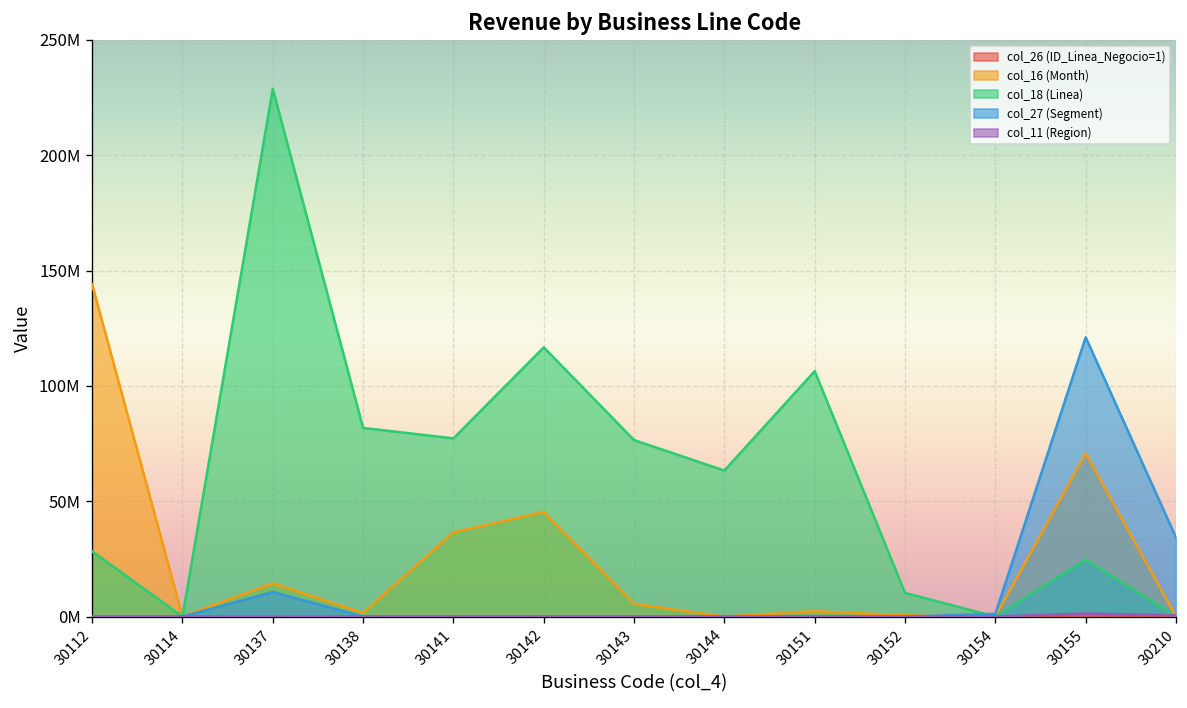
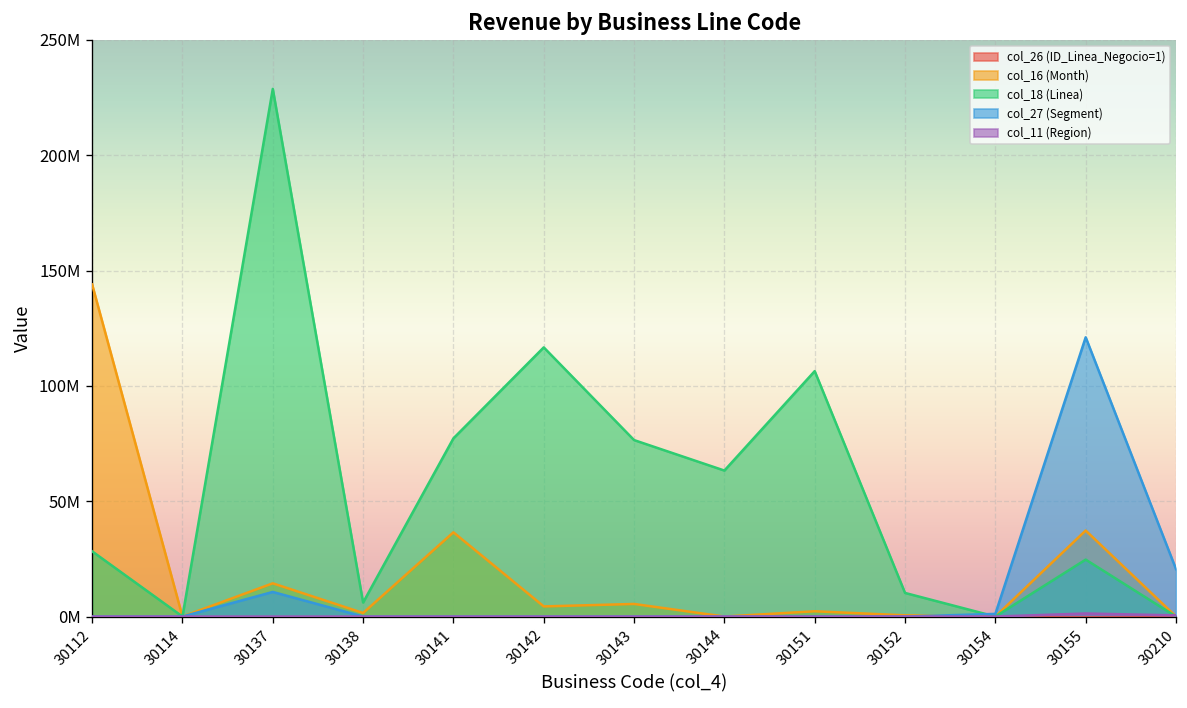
col_18 (Linea), 30138: 82000000 -> 6000000
col_16 (Month), 30142: 45000000 -> 4000000
col_16 (Month), 30155: 71000000 -> 37000000
col_27 (Segment), 30210: 34000000 -> 21000000
